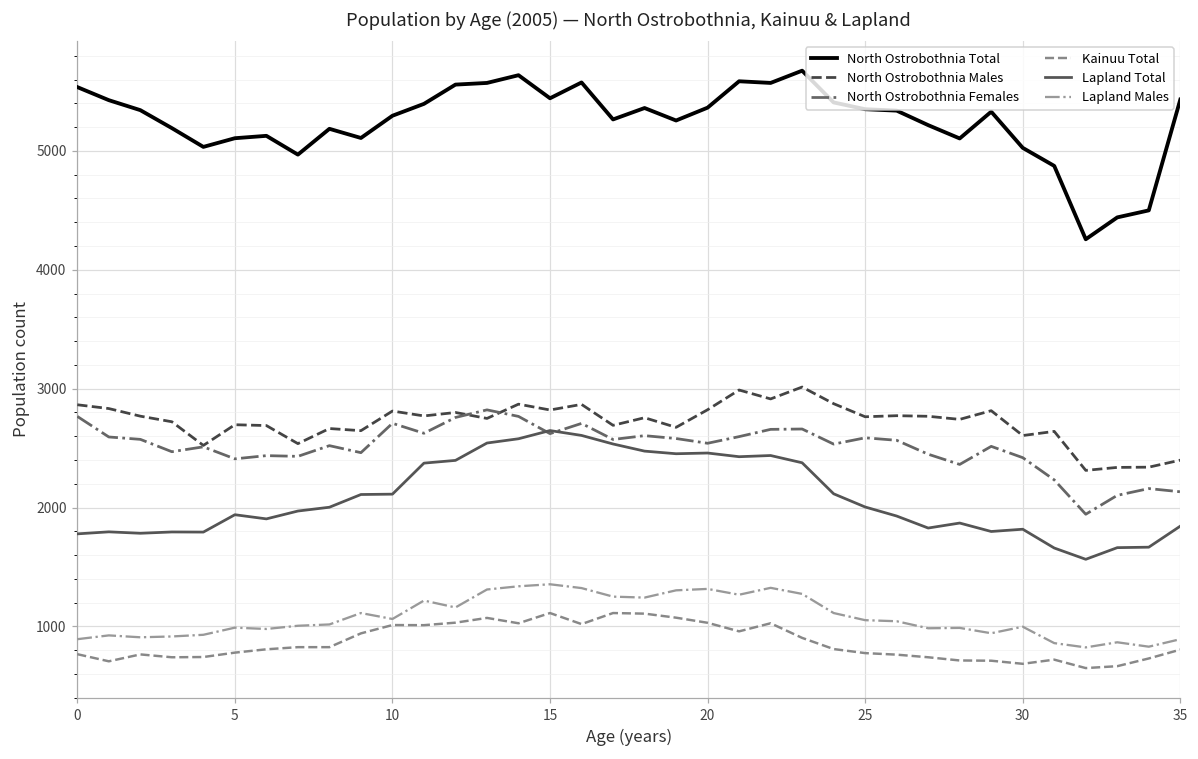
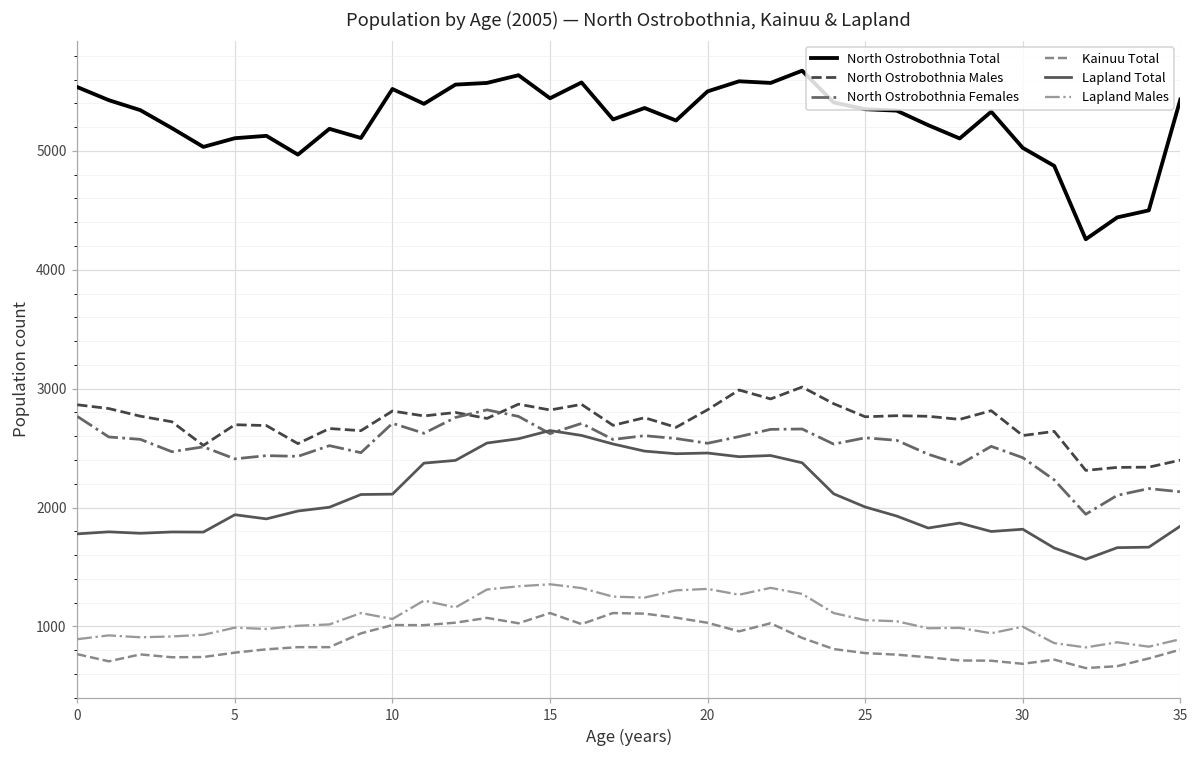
North Ostrobothnia Total, 10: 5300 -> 5520
North Ostrobothnia Total, 20: 5360 -> 5500
